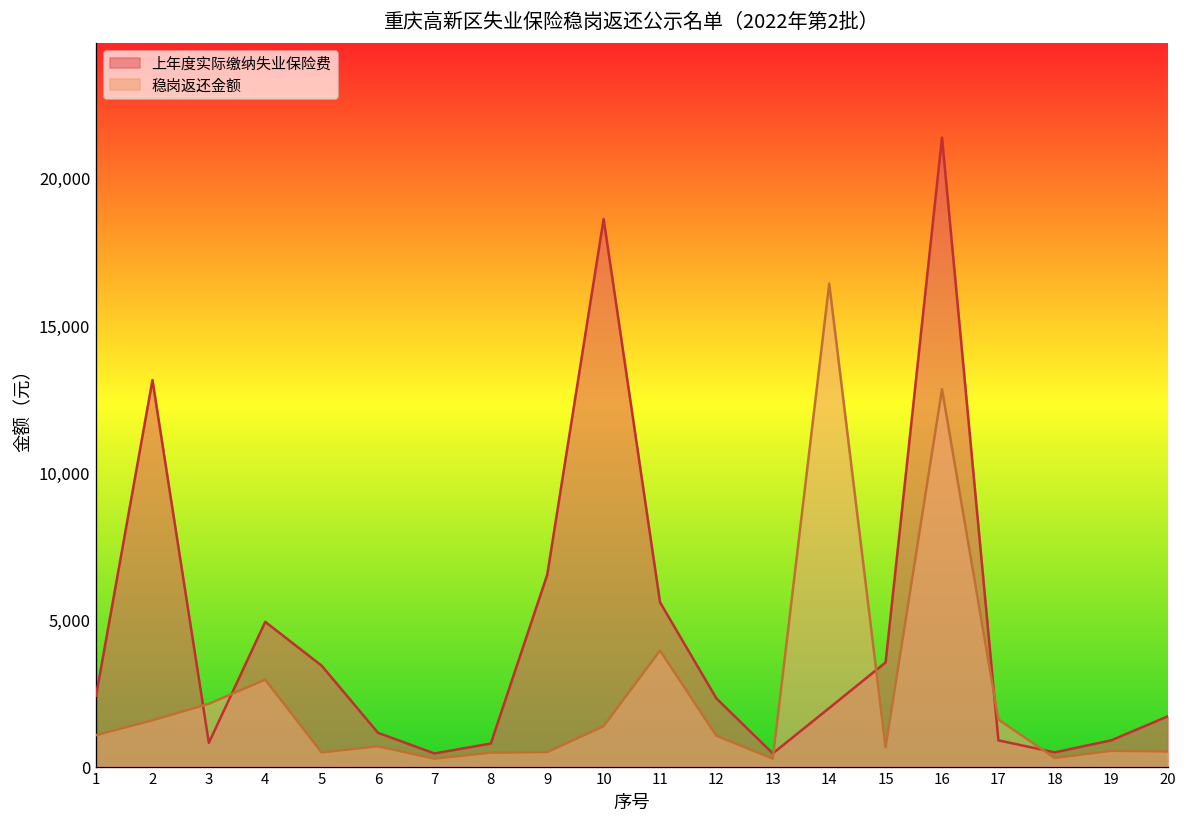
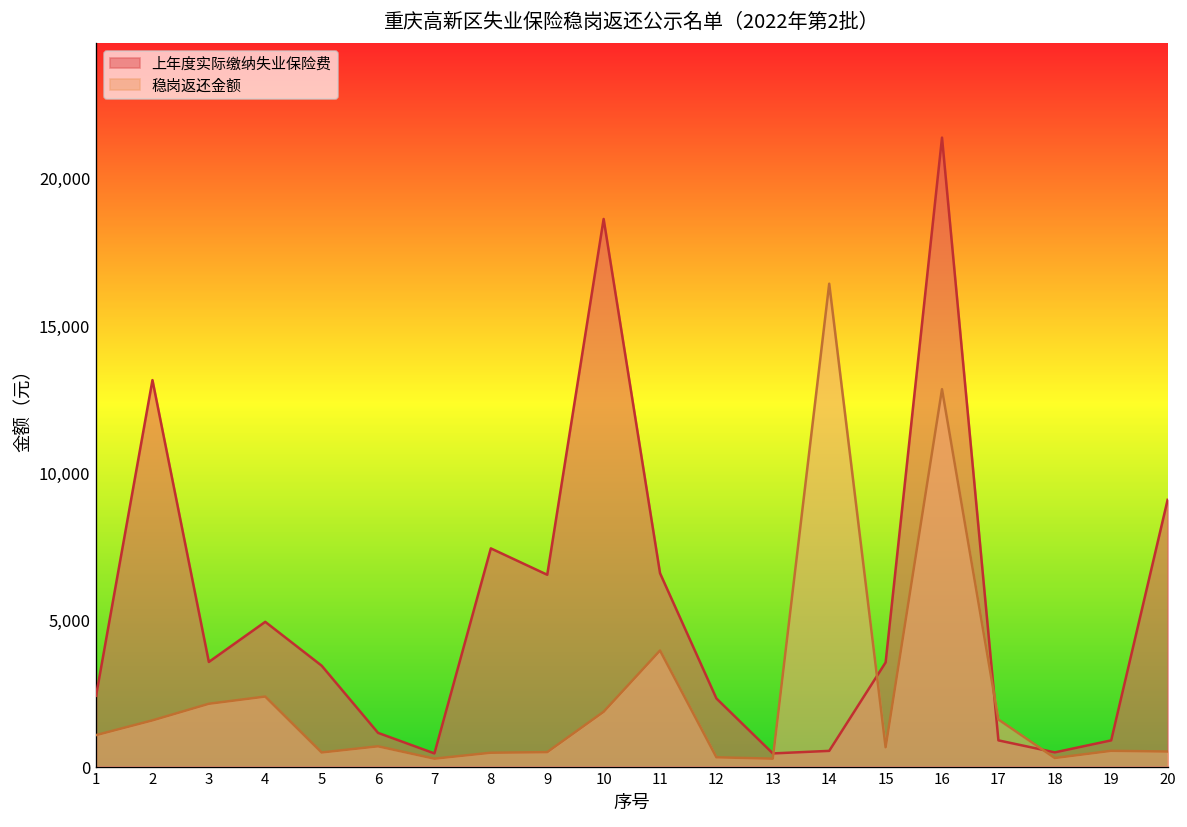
上年度实际缴纳失业保险费, 3: 800 -> 3,600
稳岗返还金额, 4: 2,900 -> 2,400
上年度实际缴纳失业保险费, 8: 800 -> 7,400
稳岗返还金额, 10: 1,400 -> 1,900
上年度实际缴纳失业保险费, 11: 5,600 -> 6,600
稳岗返还金额, 12: 1,000 -> 300
上年度实际缴纳失业保险费, 14: 2,000 -> 500
上年度实际缴纳失业保险费, 20: 1,700 -> 9,100
